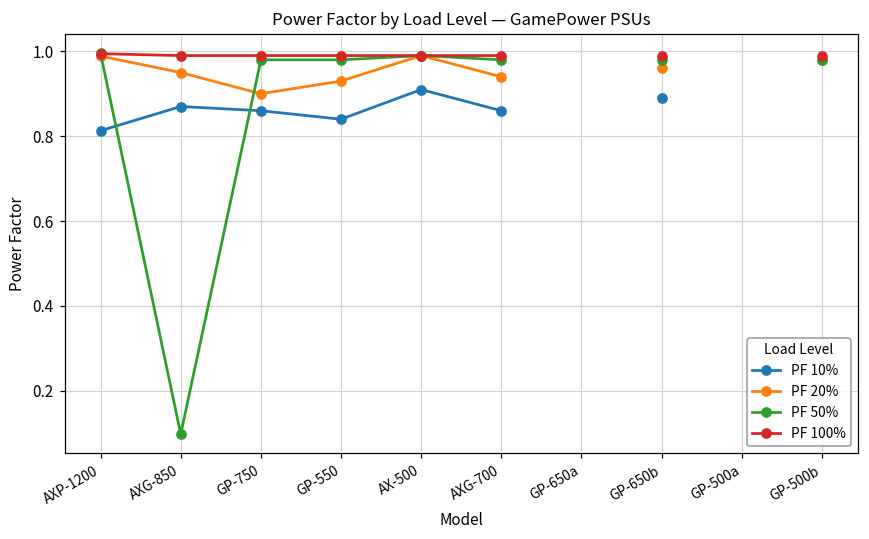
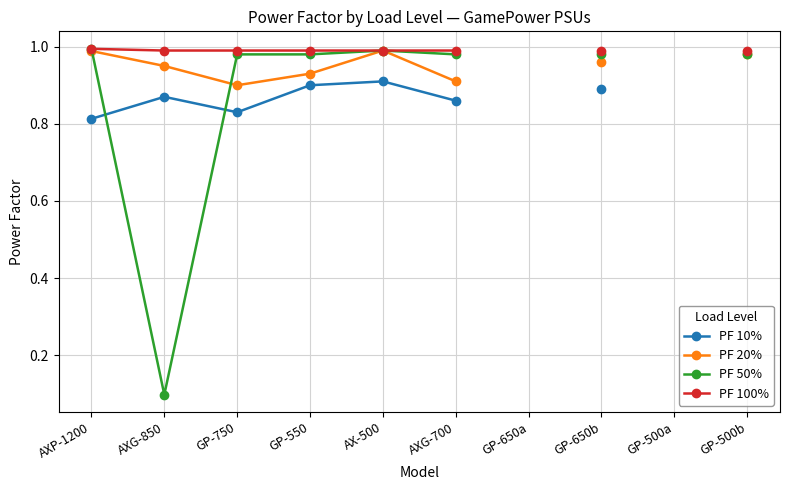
PF 10%, GP-750: 0.86 -> 0.83
PF 10%, GP-550: 0.84 -> 0.90
PF 20%, AXG-700: 0.94 -> 0.91
